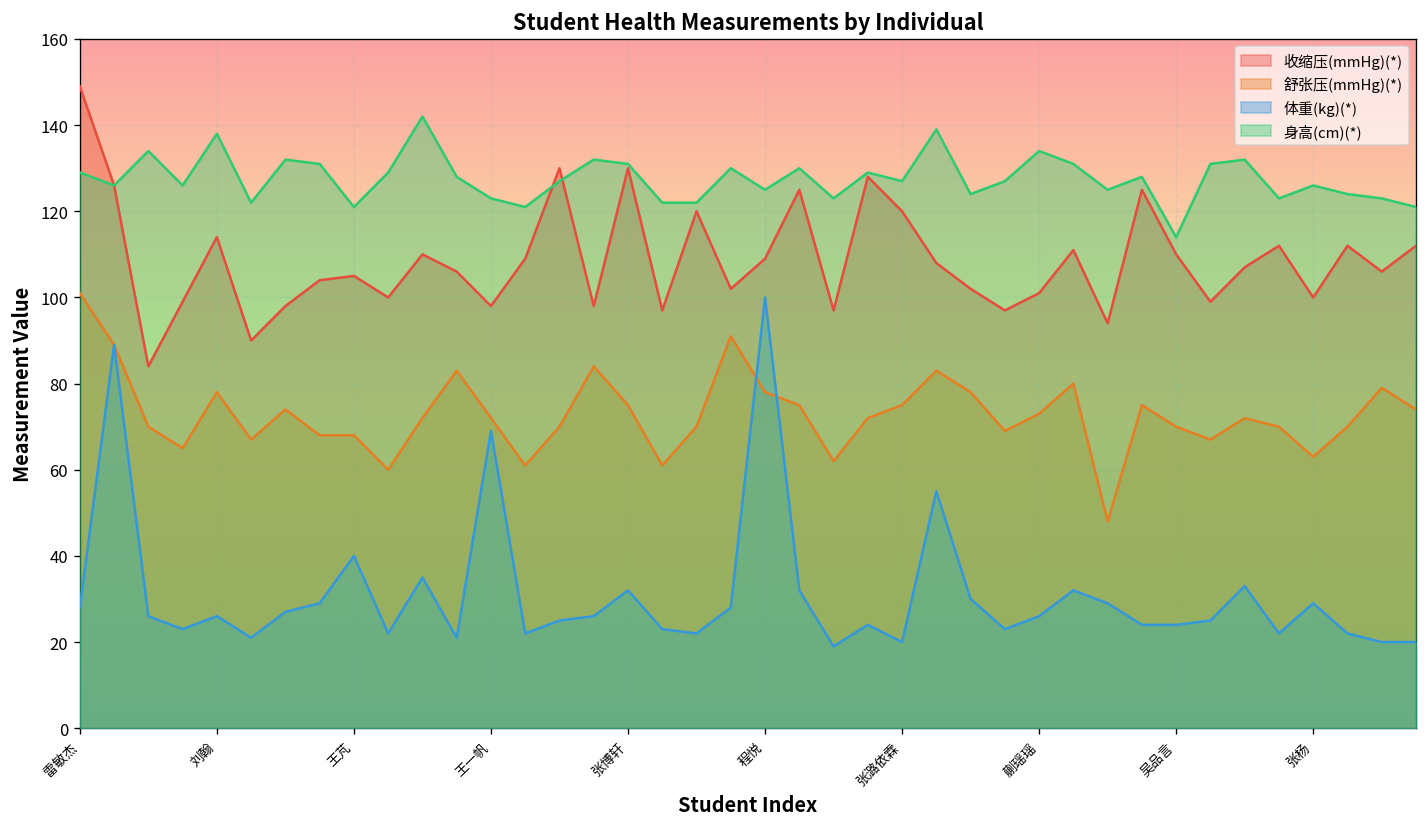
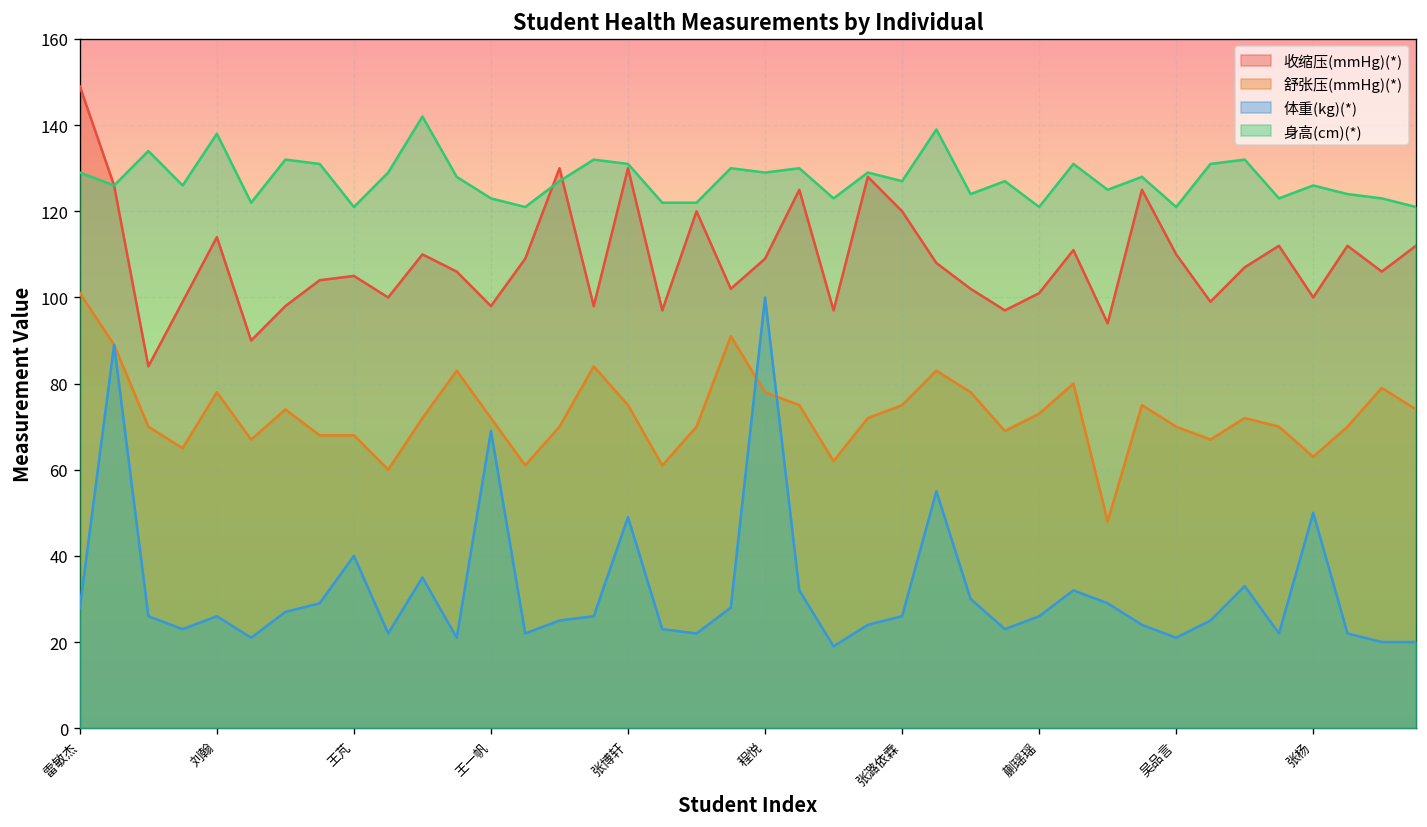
体重(kg)(*), 张博轩: 32 -> 49
身高(cm)(*), 程悦: 125 -> 129
体重(kg)(*), 张潞依霖: 20 -> 26
身高(cm)(*), 蒯瑶瑶: 134 -> 121
体重(kg)(*), 吴品言: 24 -> 21
身高(cm)(*), 吴品言: 114 -> 121
体重(kg)(*), 张杨: 29 -> 50
